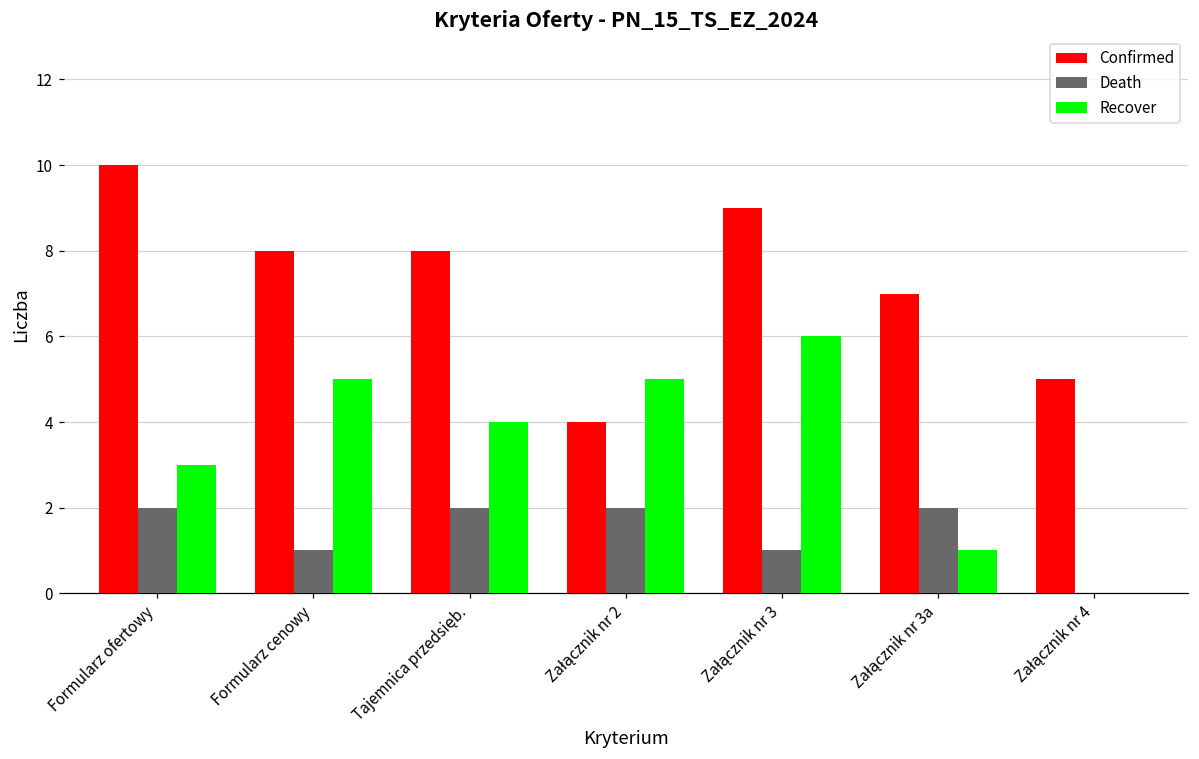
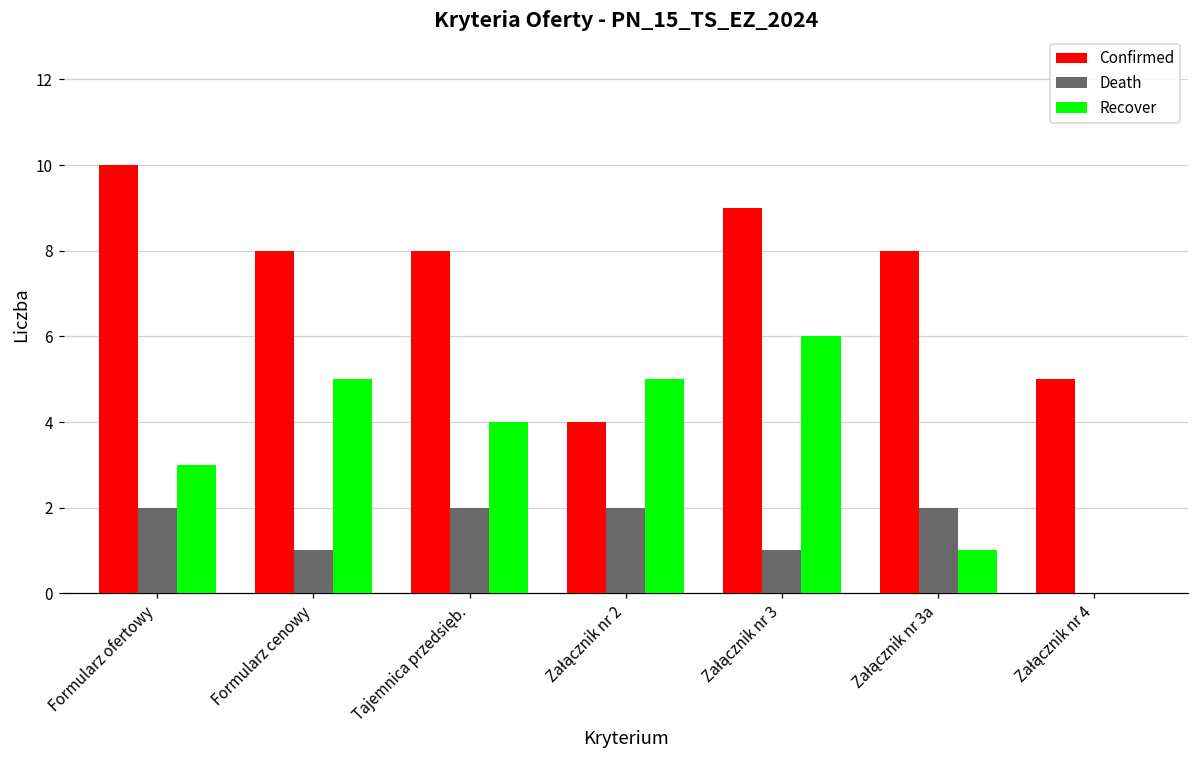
Confirmed, Załącznik nr 3a: 7 -> 8
